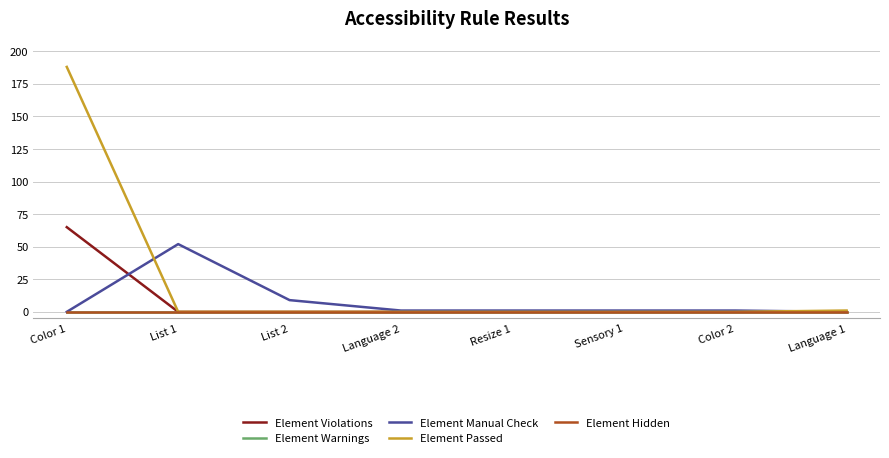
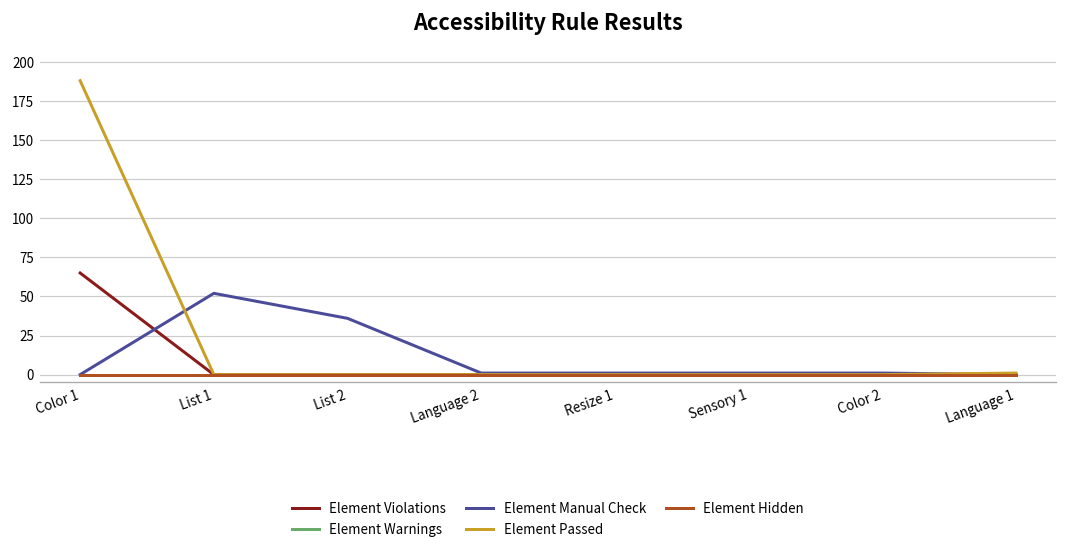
Element Manual Check, List 2: 9 -> 36
